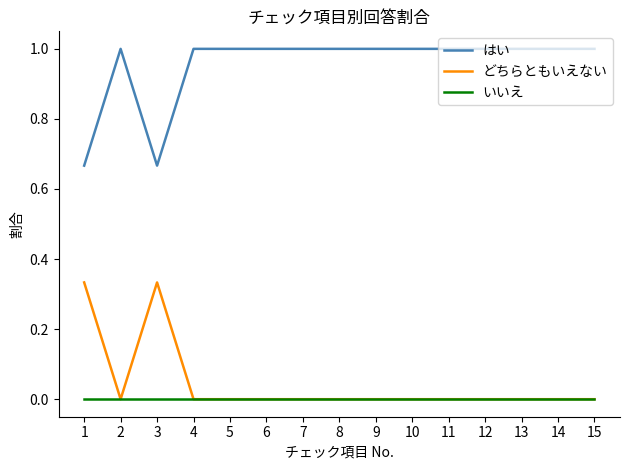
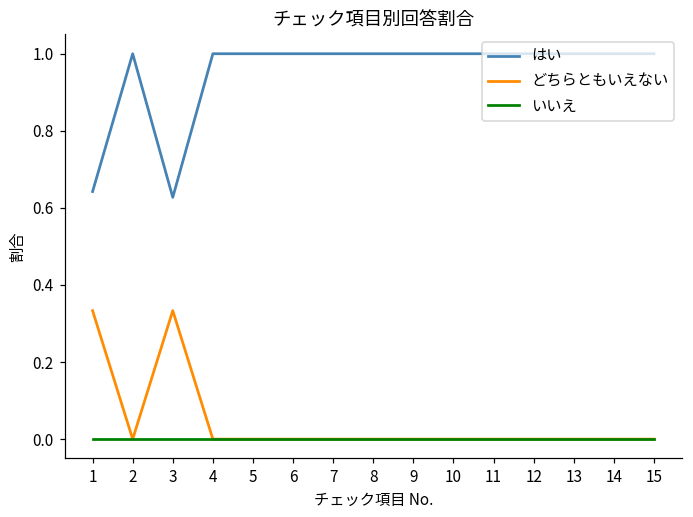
はい, 1: 0.67 -> 0.64
はい, 3: 0.67 -> 0.63
